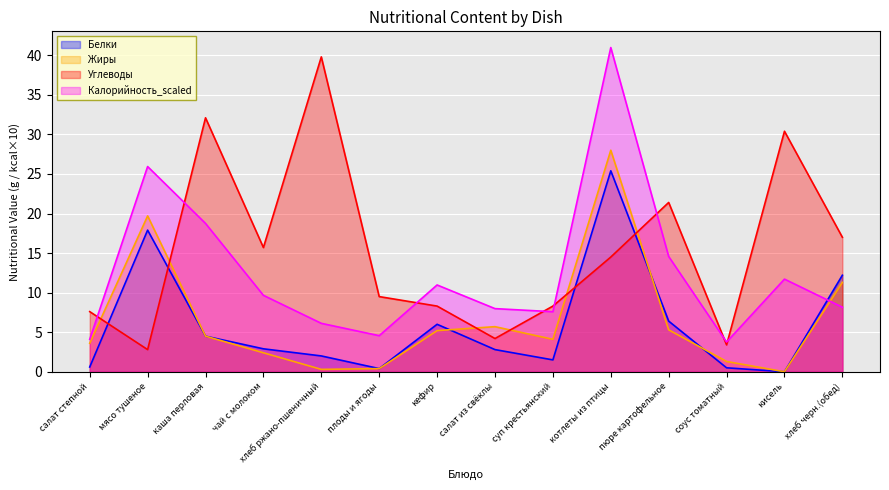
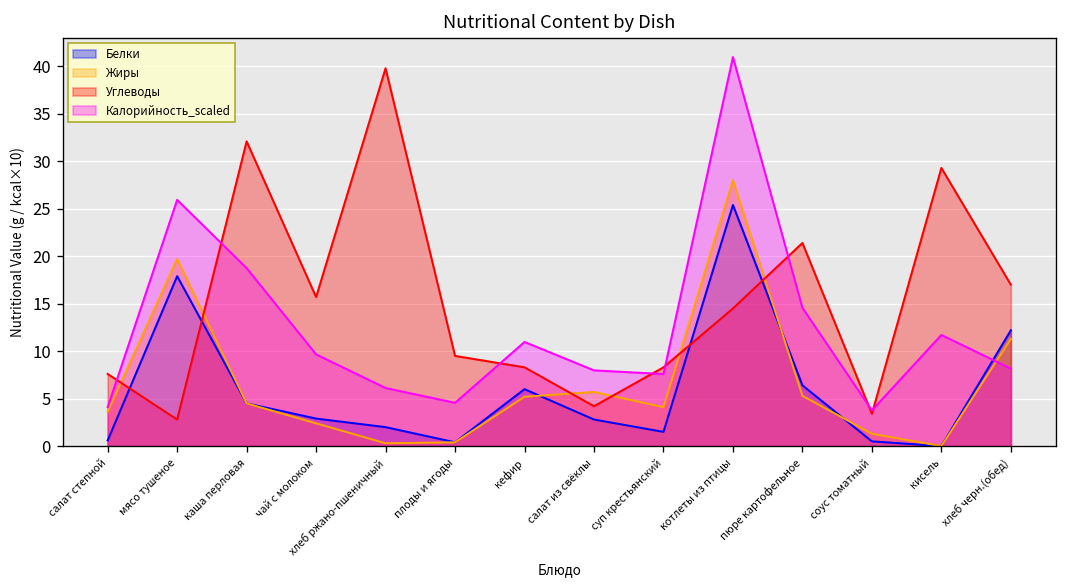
Углеводы, кисель: 30 -> 29
